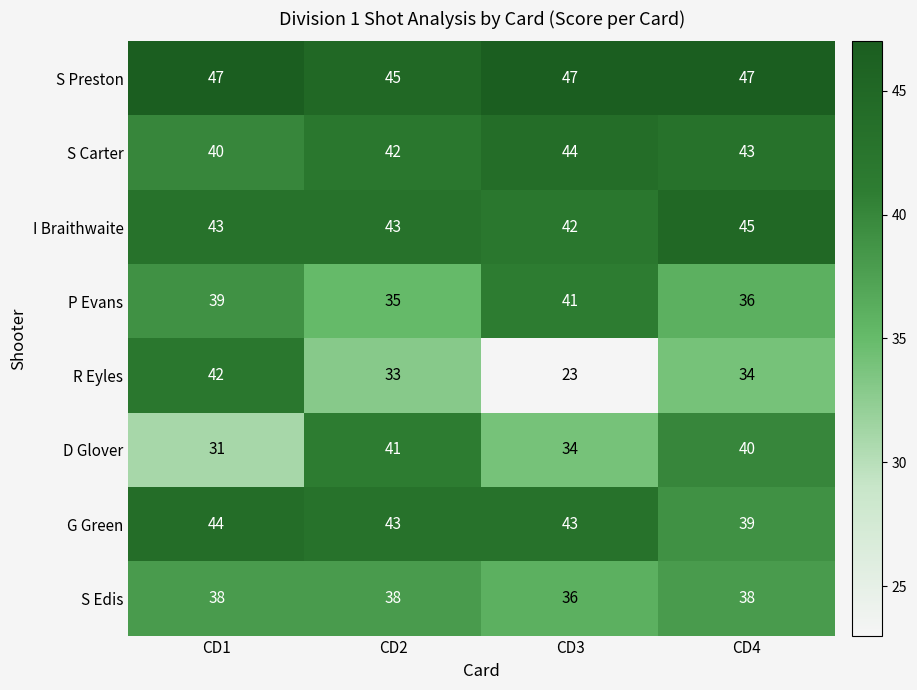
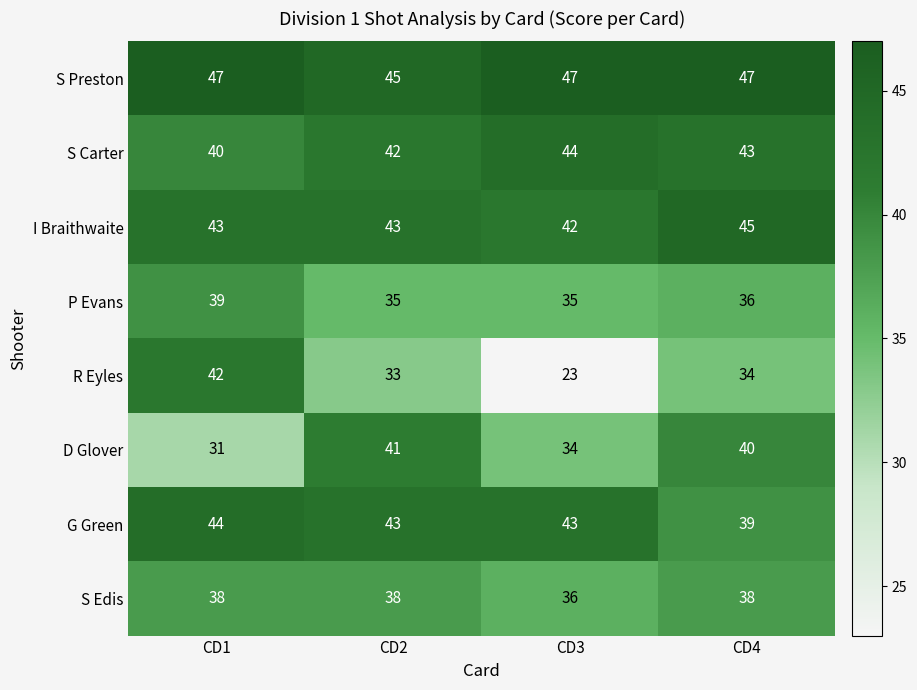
P Evans, CD3: 41 -> 35
